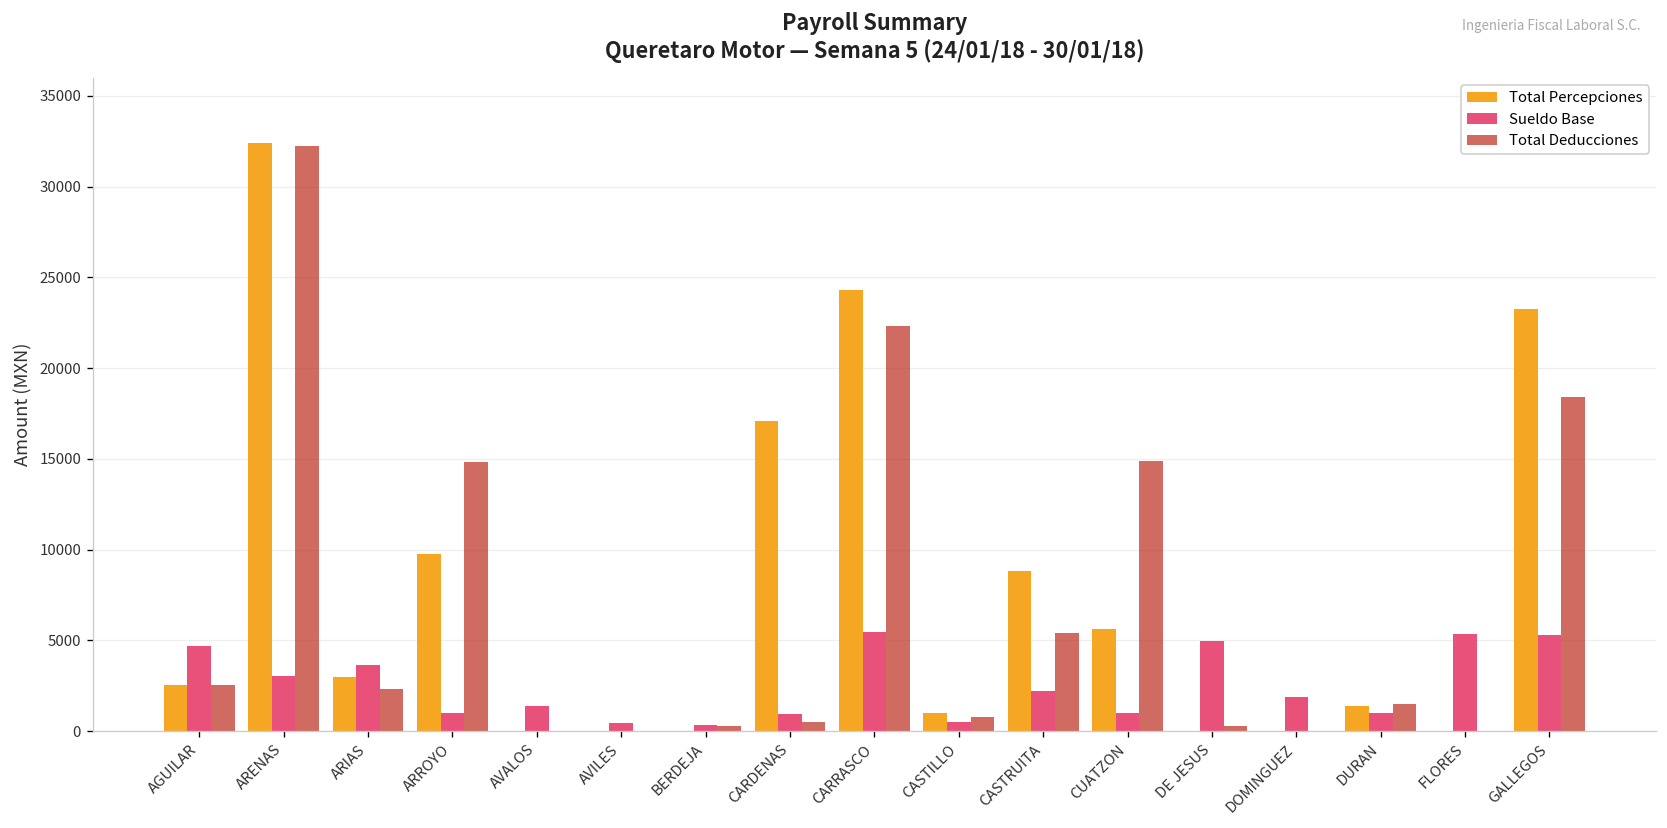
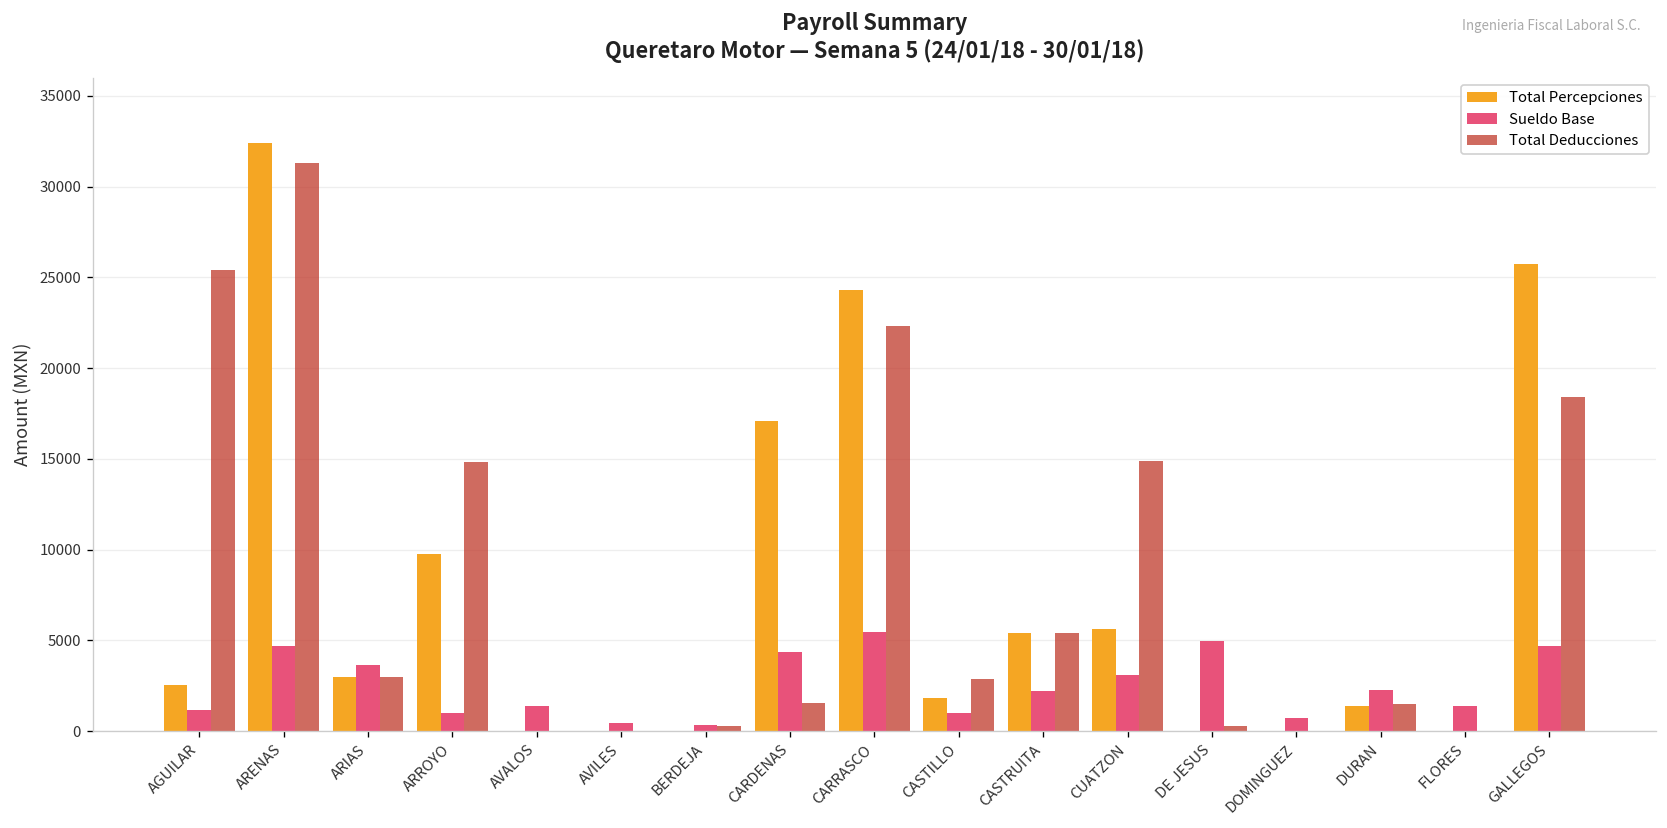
Sueldo Base, AGUILAR: 4700 -> 1200
Total Deducciones, AGUILAR: 2600 -> 25400
Sueldo Base, ARENAS: 3000 -> 4700
Total Deducciones, ARENAS: 32200 -> 31300
Total Deducciones, ARIAS: 2300 -> 3000
Sueldo Base, CARDENAS: 900 -> 4400
Total Deducciones, CARDENAS: 500 -> 1600
Total Percepciones, CASTILLO: 1000 -> 1800
Sueldo Base, CASTILLO: 500 -> 1000
Total Deducciones, CASTILLO: 800 -> 2900
Total Percepciones, CASTRUITA: 8800 -> 5400
Sueldo Base, CUATZON: 1000 -> 3100
Sueldo Base, DOMINGUEZ: 1900 -> 700
Sueldo Base, DURAN: 1000 -> 2300
Sueldo Base, FLORES: 5400 -> 1400
Total Percepciones, GALLEGOS: 23300 -> 25700
Sueldo Base, GALLEGOS: 5300 -> 4700
